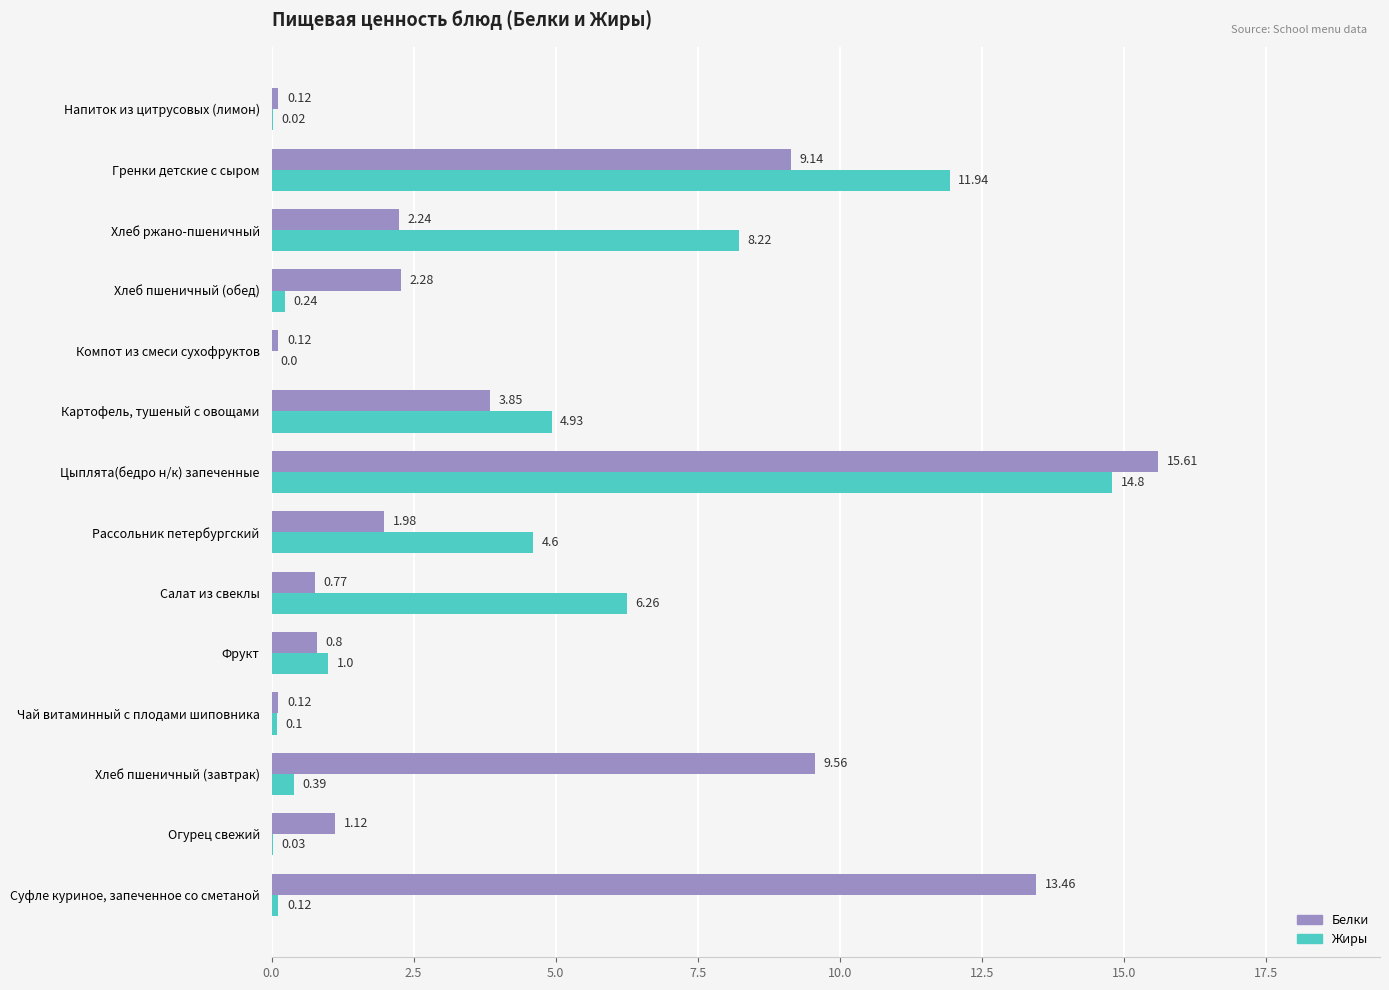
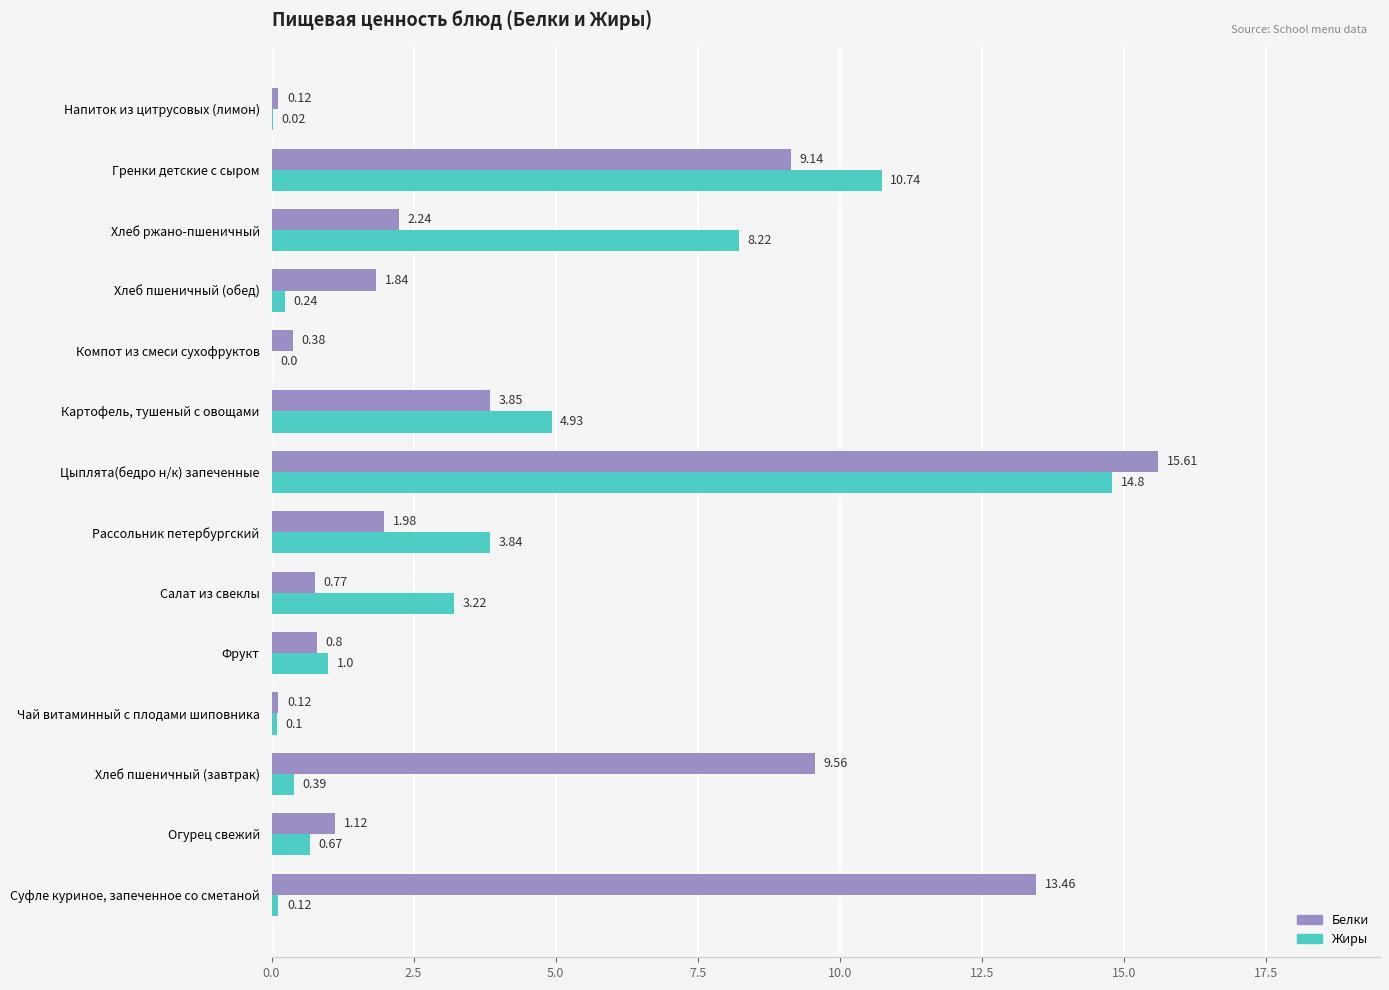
Жиры, Гренки детские с сыром: 11.94 -> 10.74
Белки, Хлеб пшеничный (обед): 2.28 -> 1.84
Белки, Компот из смеси сухофруктов: 0.12 -> 0.38
Жиры, Рассольник петербургский: 4.6 -> 3.84
Жиры, Салат из свеклы: 6.26 -> 3.22
Жиры, Огурец свежий: 0.03 -> 0.67
